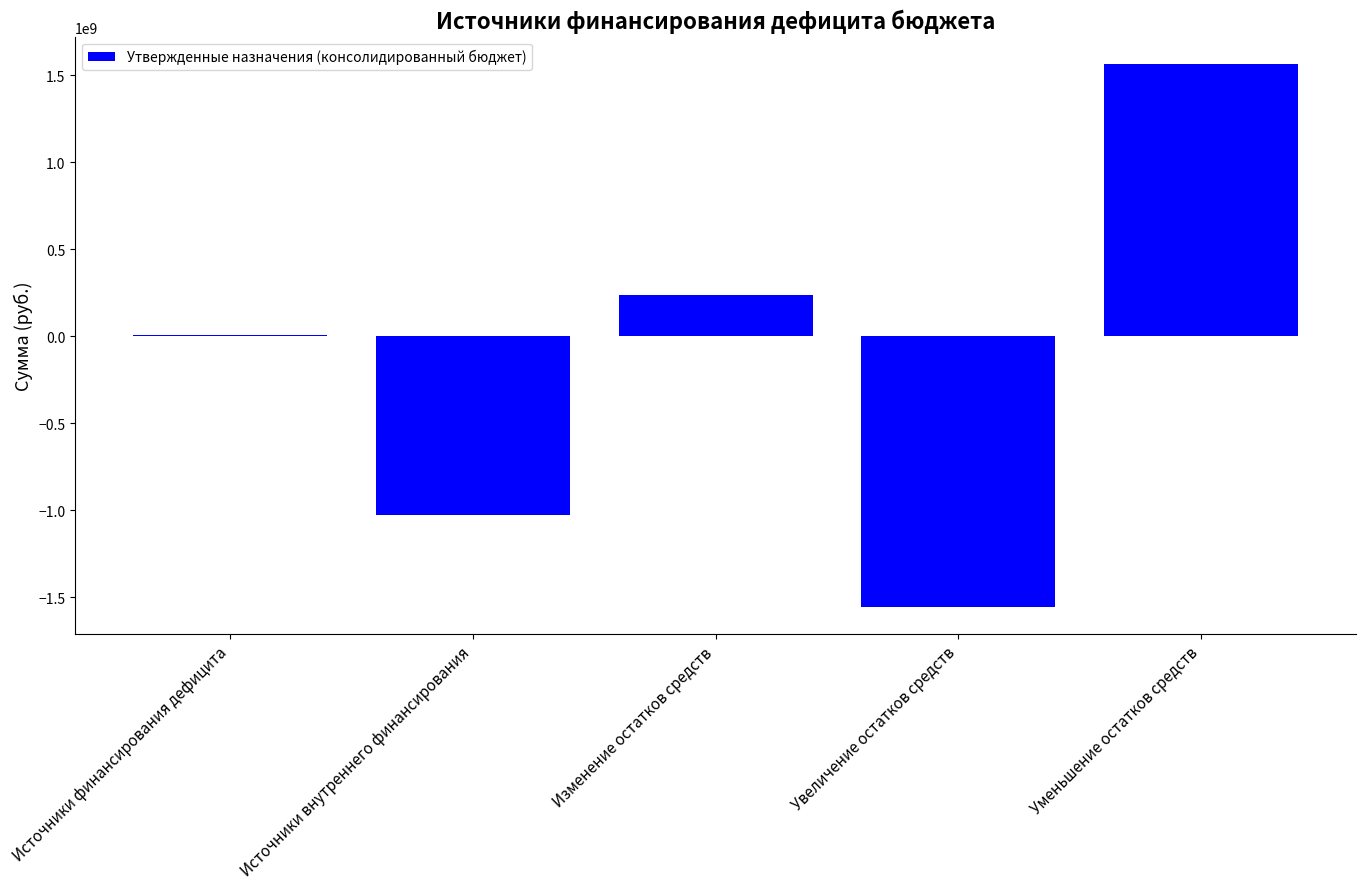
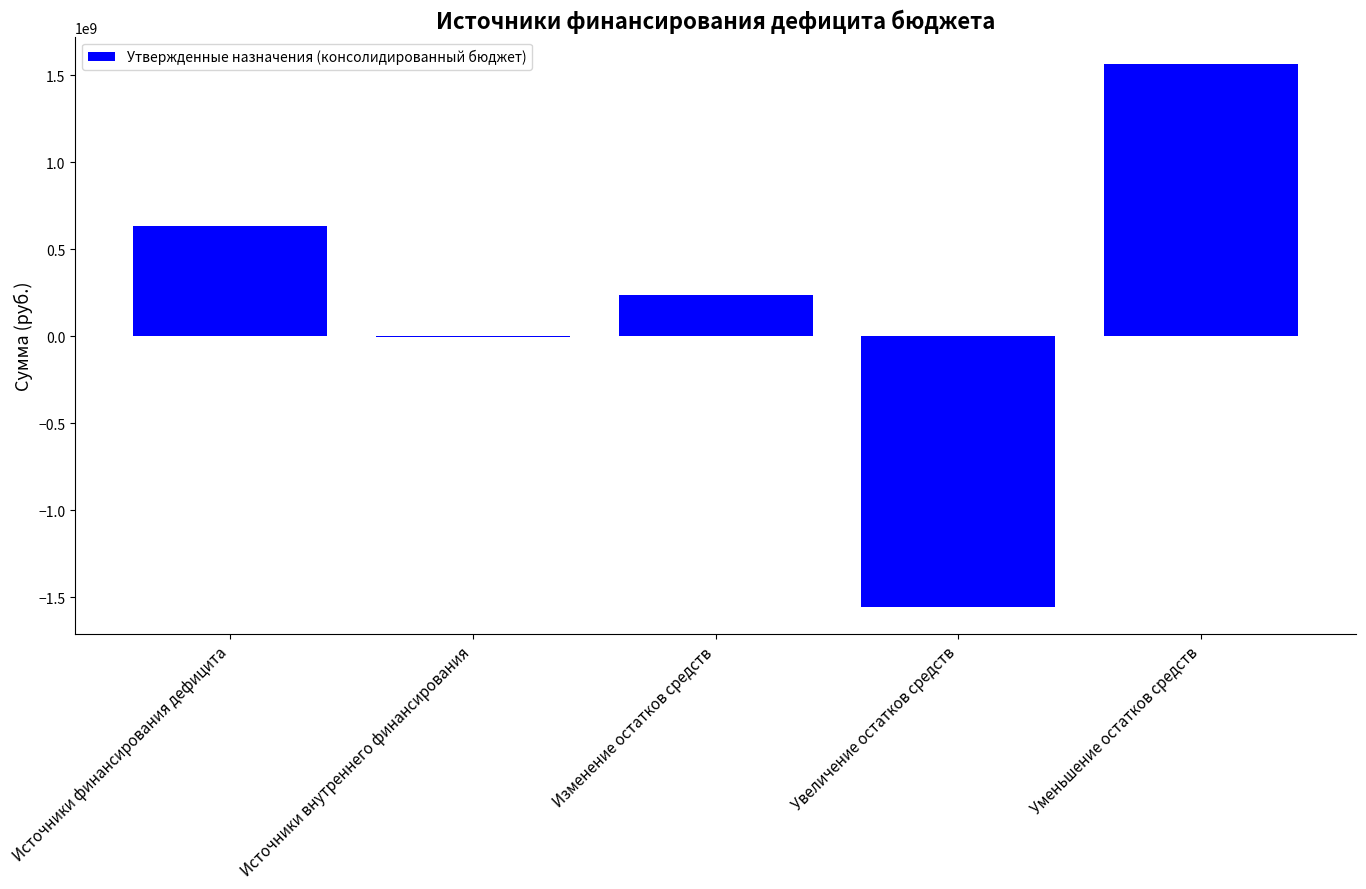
Источники финансирования дефицита: 10000000 -> 640000000
Источники внутреннего финансирования: -1030000000 -> 0
